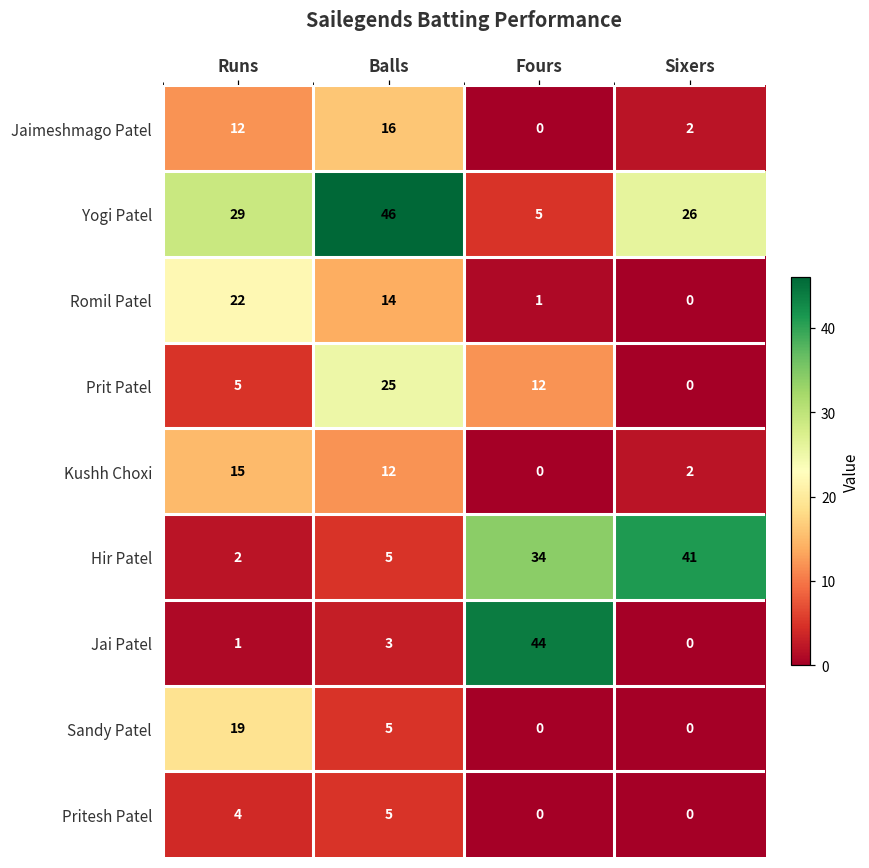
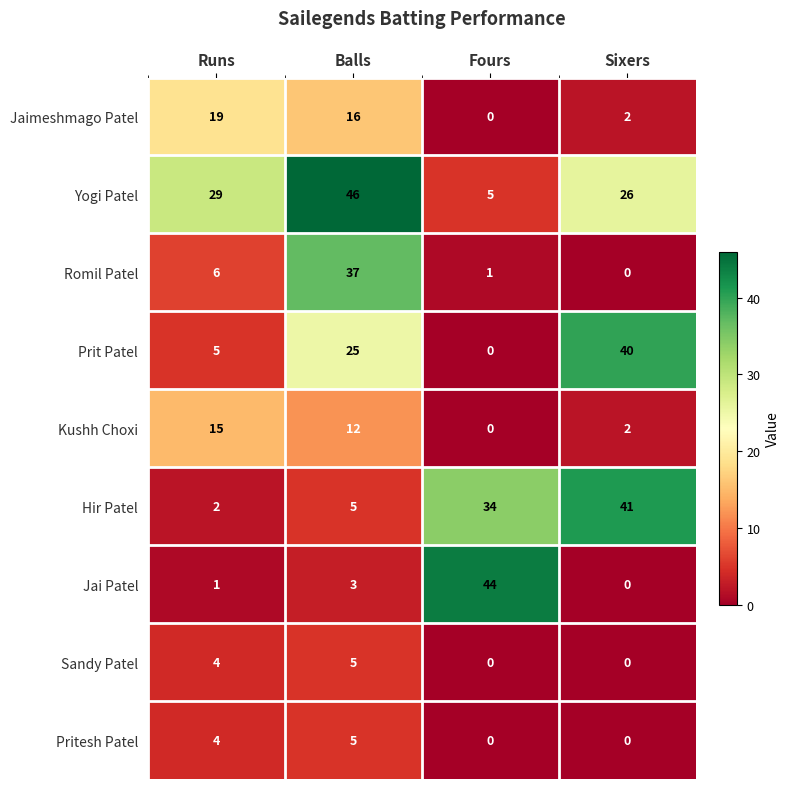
Jaimeshmago Patel, Runs: 12 -> 19
Romil Patel, Runs: 22 -> 6
Romil Patel, Balls: 14 -> 37
Prit Patel, Fours: 12 -> 0
Prit Patel, Sixers: 0 -> 40
Sandy Patel, Runs: 19 -> 4
